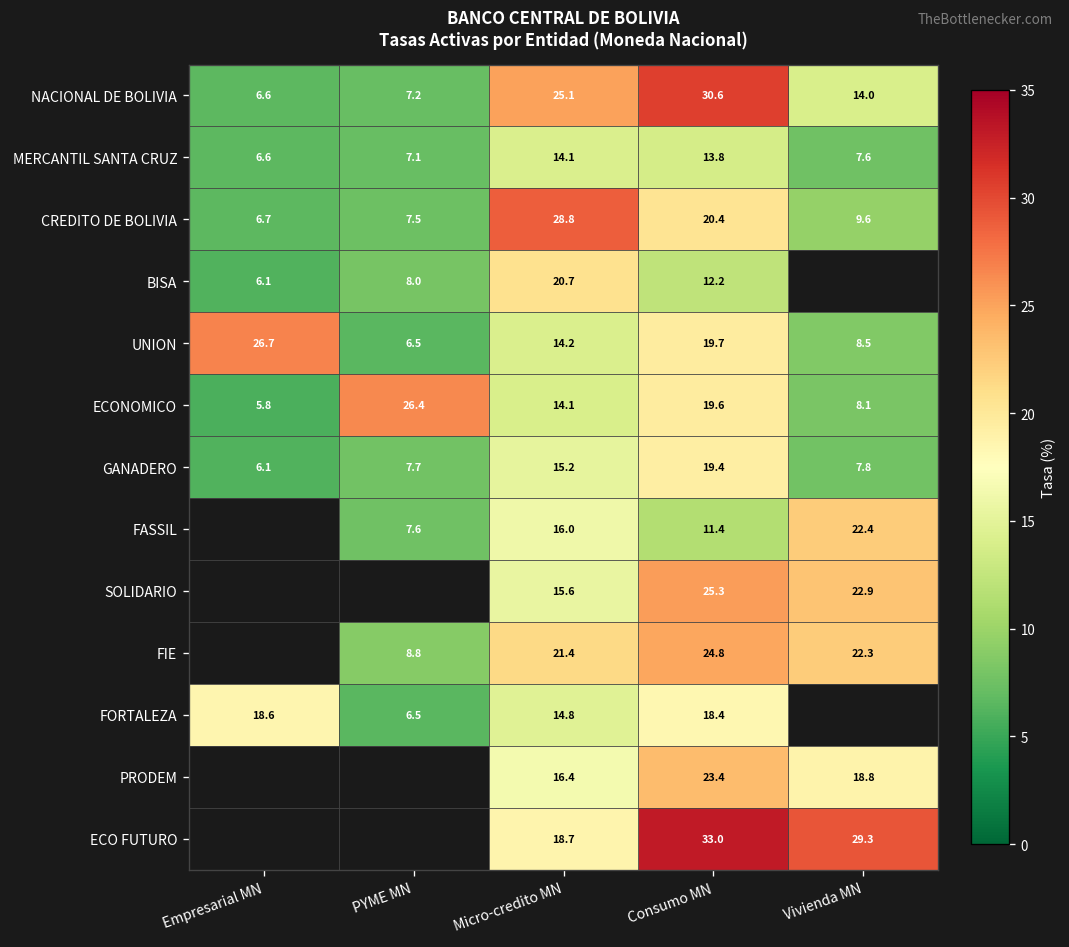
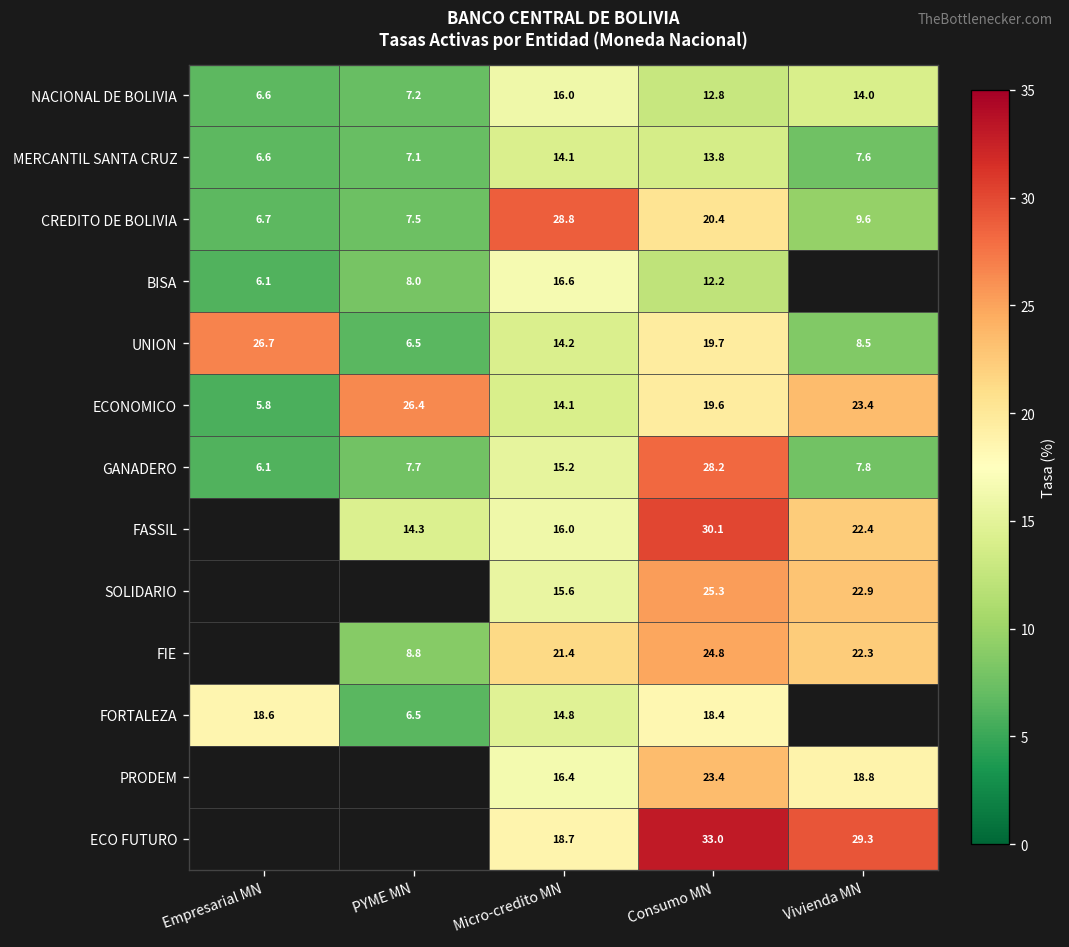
NACIONAL DE BOLIVIA, Micro-credito MN: 25.1 -> 16.0
NACIONAL DE BOLIVIA, Consumo MN: 30.6 -> 12.8
BISA, Micro-credito MN: 20.7 -> 16.6
ECONOMICO, Vivienda MN: 8.1 -> 23.4
GANADERO, Consumo MN: 19.4 -> 28.2
FASSIL, PYME MN: 7.6 -> 14.3
FASSIL, Consumo MN: 11.4 -> 30.1
